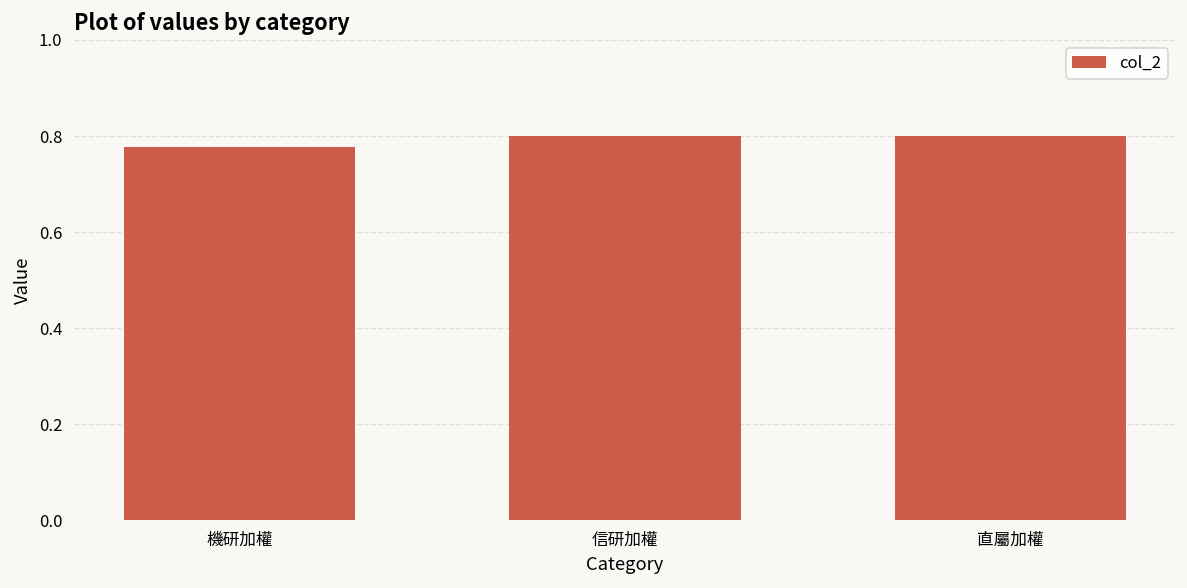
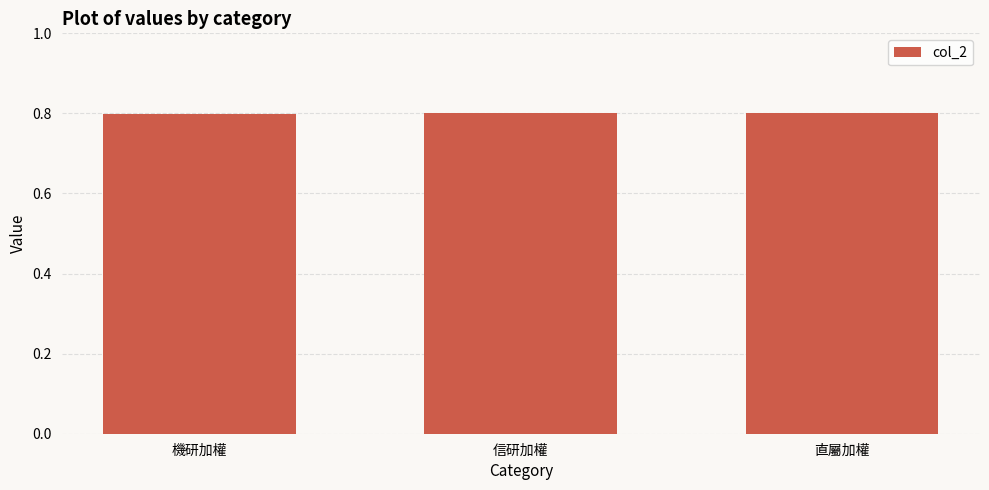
機研加權: 0.78 -> 0.80
